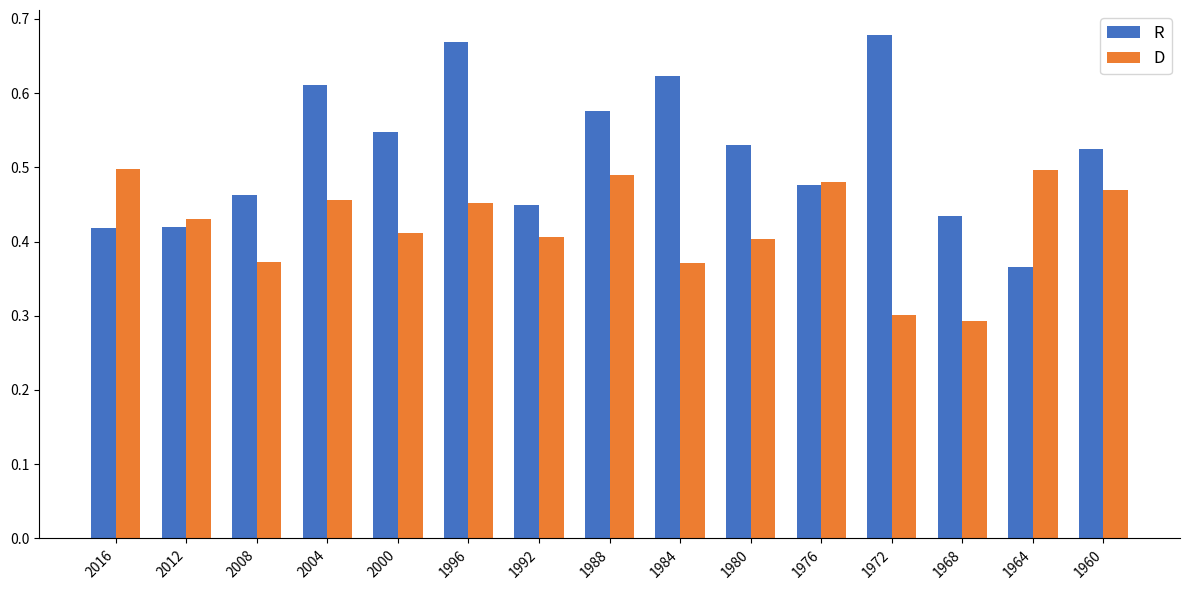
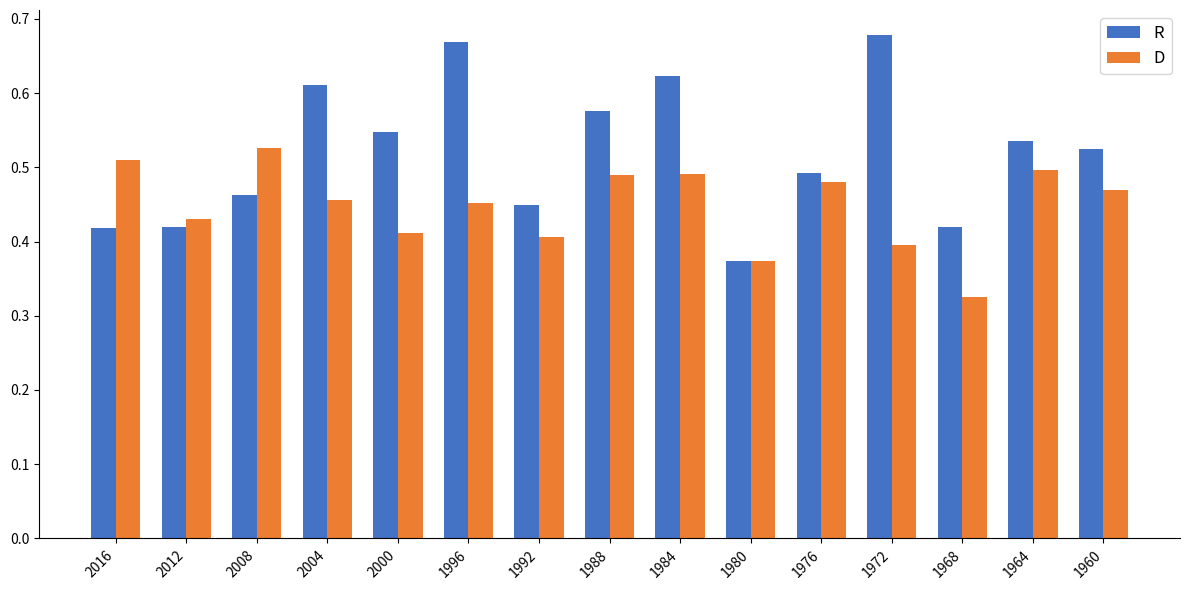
D, 2016: 0.50 -> 0.51
D, 2008: 0.37 -> 0.53
D, 1984: 0.37 -> 0.49
R, 1980: 0.53 -> 0.37
D, 1980: 0.40 -> 0.37
R, 1976: 0.48 -> 0.49
D, 1972: 0.30 -> 0.40
R, 1968: 0.43 -> 0.42
D, 1968: 0.29 -> 0.33
R, 1964: 0.37 -> 0.54
